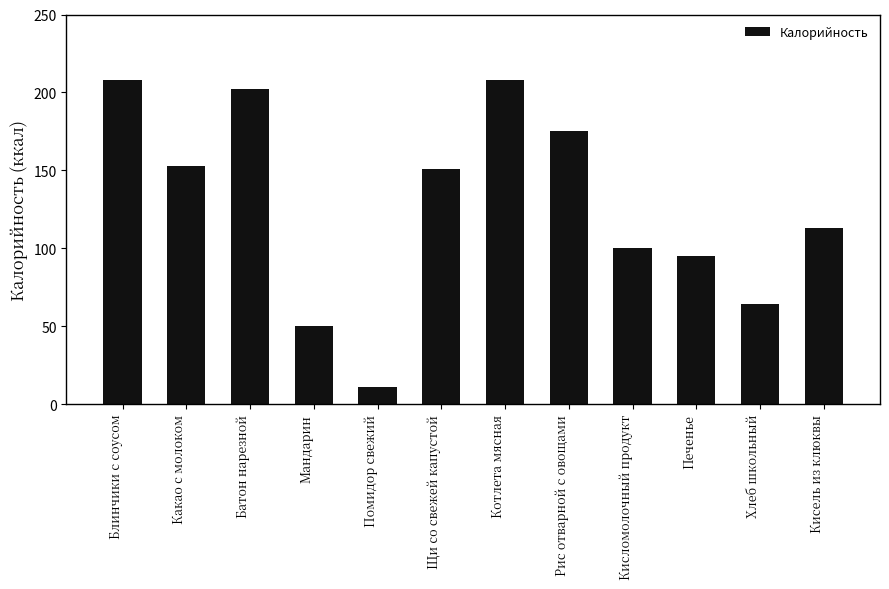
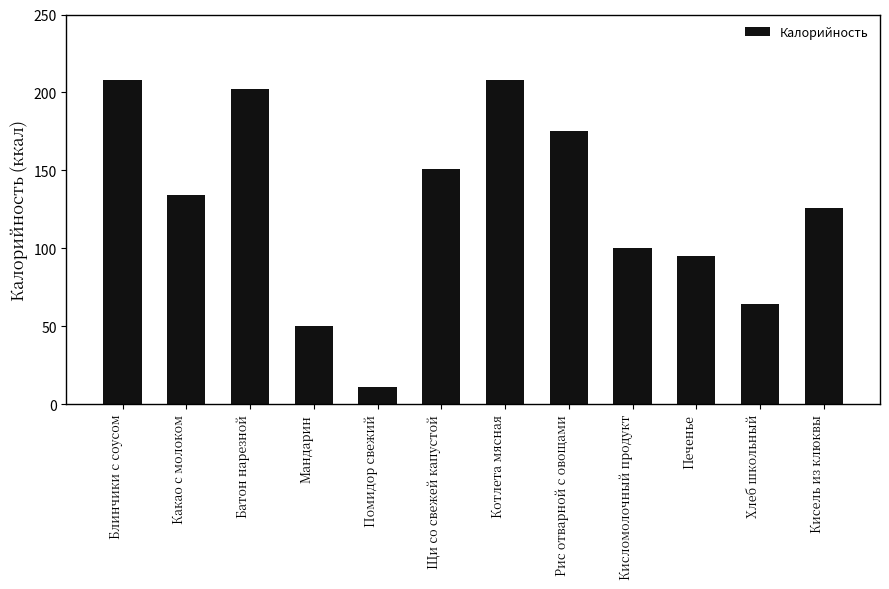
Какао с молоком: 153 -> 134
Кисель из клюквы: 113 -> 126
